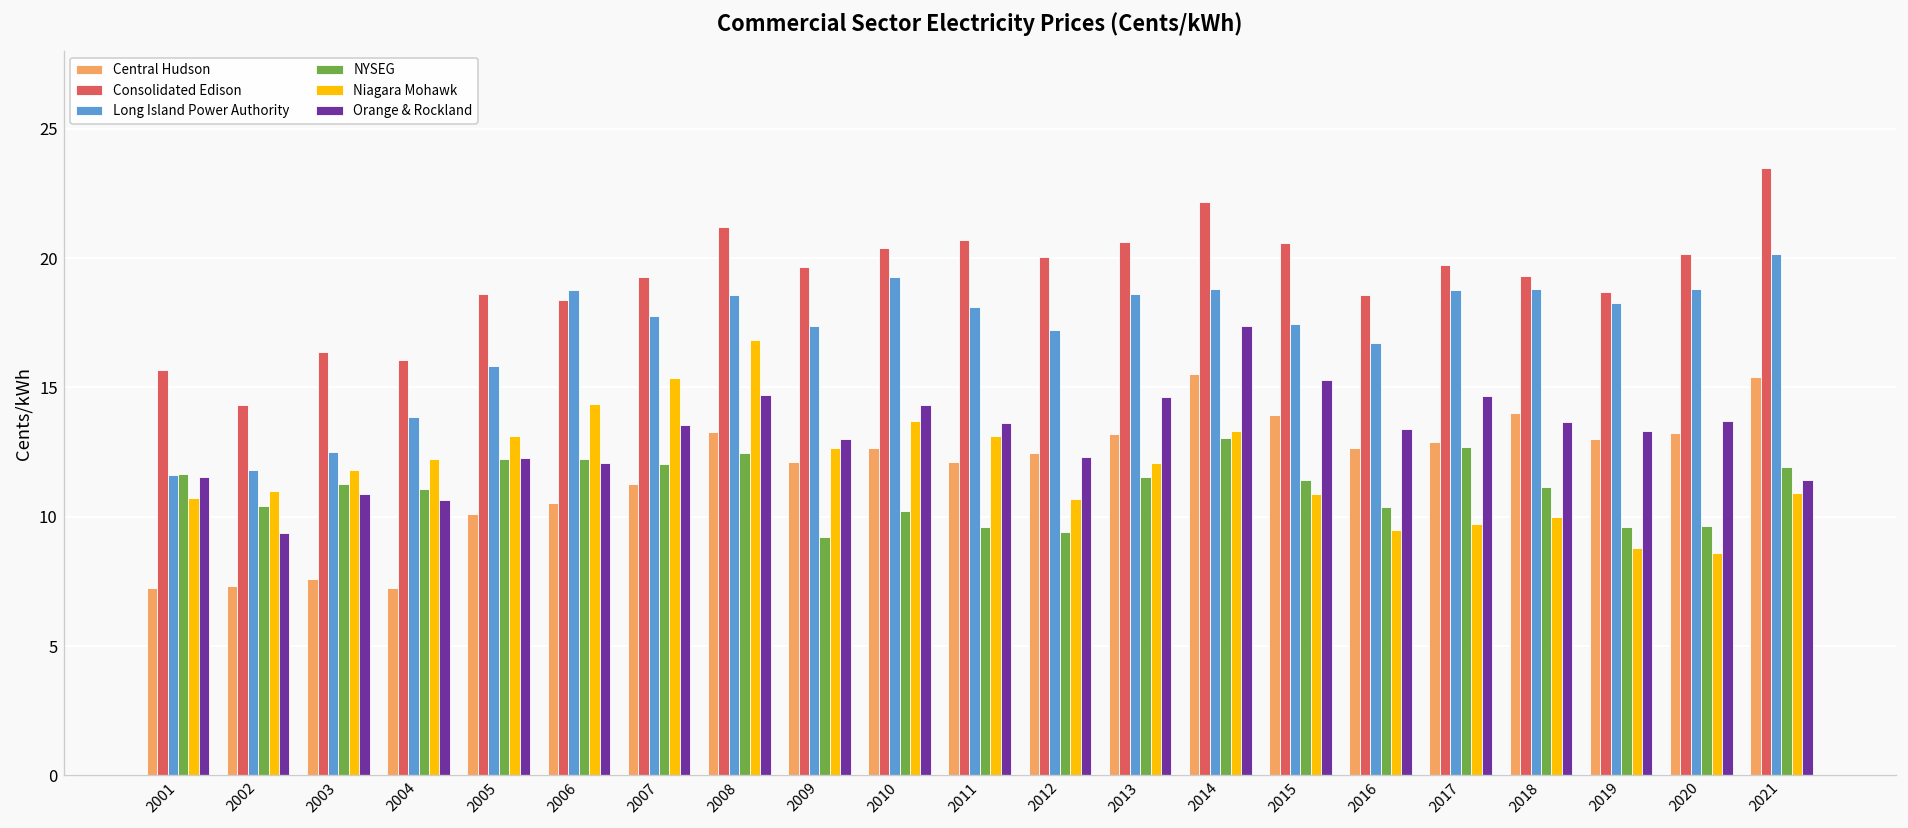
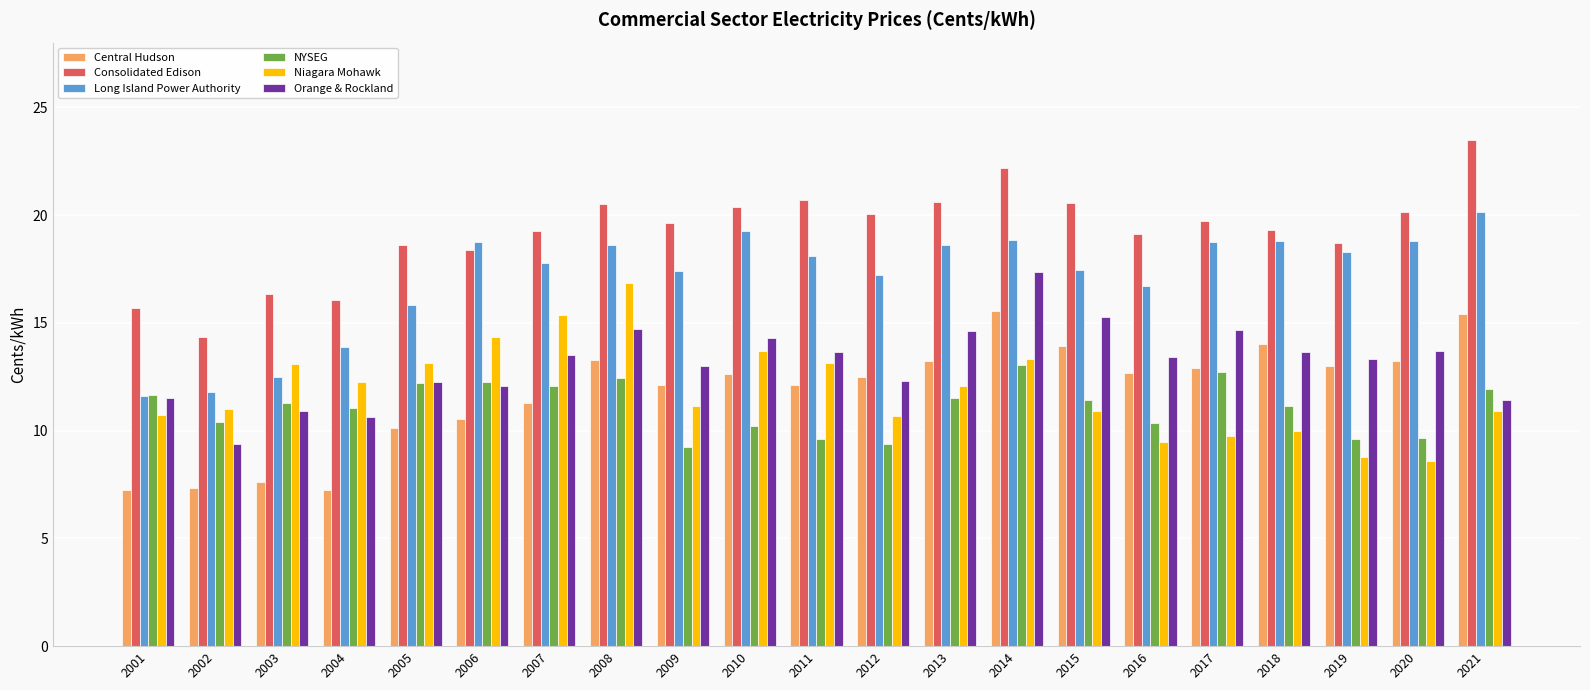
Niagara Mohawk, 2003: 11.8 -> 13.1
Consolidated Edison, 2008: 21.2 -> 20.5
Niagara Mohawk, 2009: 12.7 -> 11.2
Consolidated Edison, 2016: 18.6 -> 19.1
